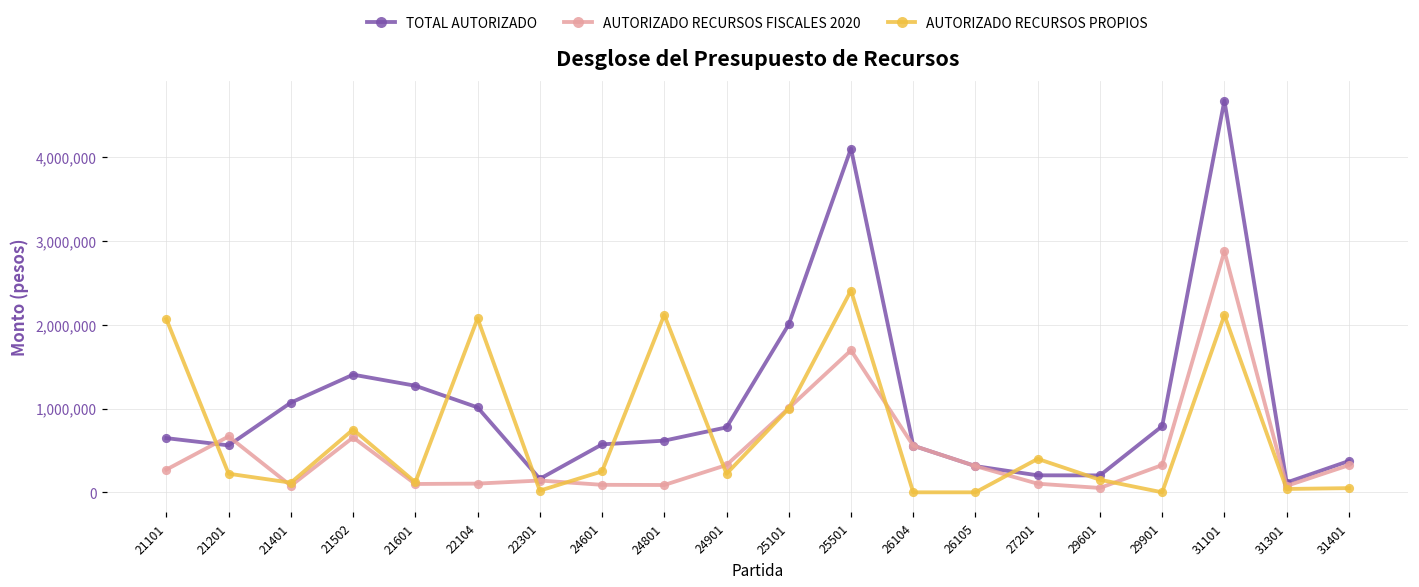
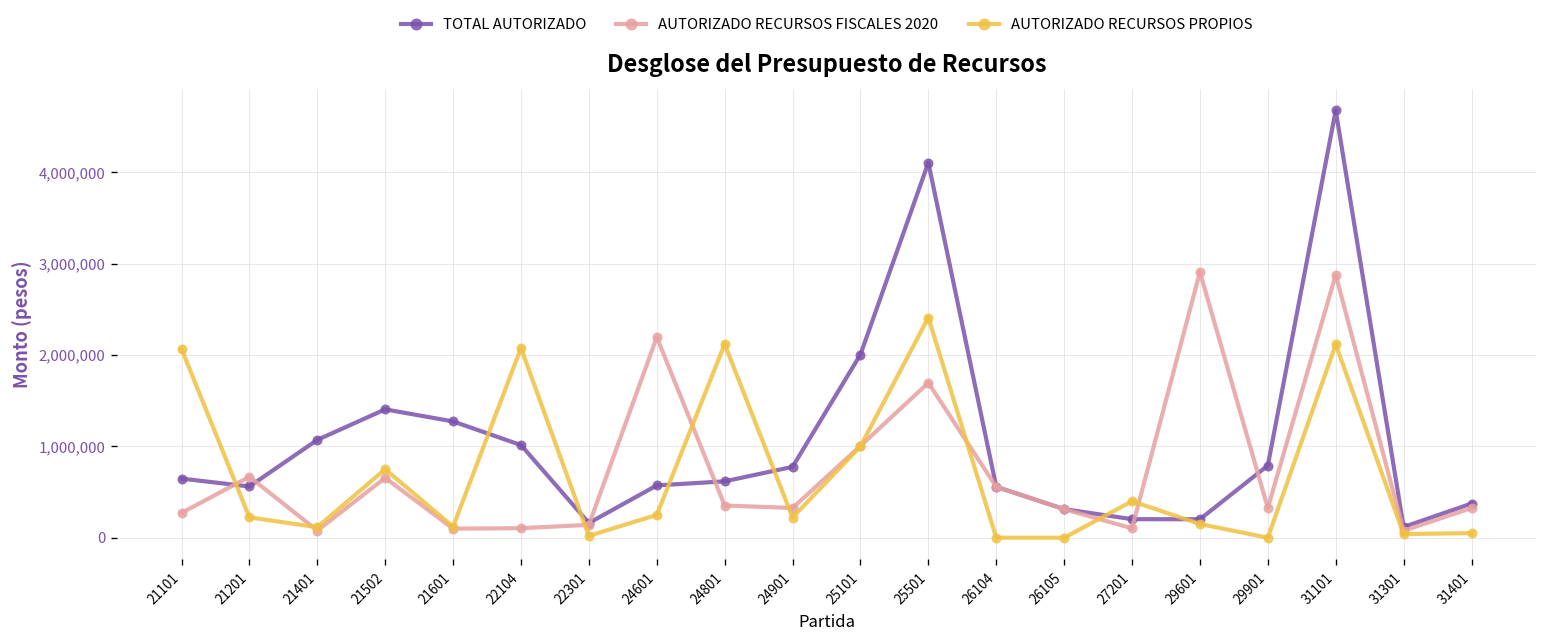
AUTORIZADO RECURSOS FISCALES 2020, 24601: 100,000 -> 2,200,000
AUTORIZADO RECURSOS FISCALES 2020, 24801: 100,000 -> 400,000
AUTORIZADO RECURSOS FISCALES 2020, 29601: 100,000 -> 2,900,000
